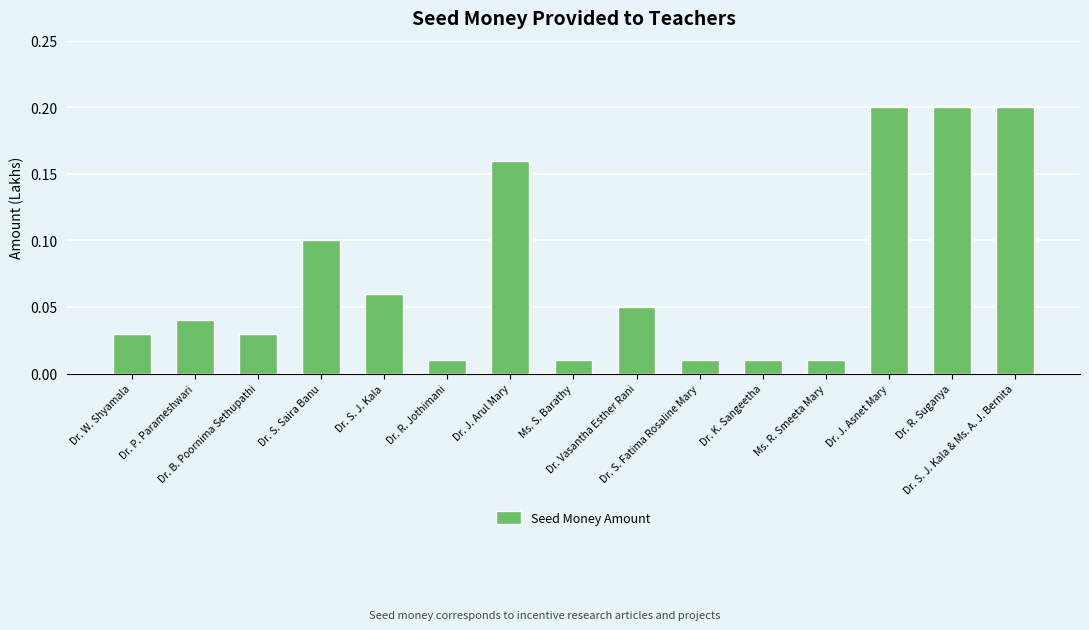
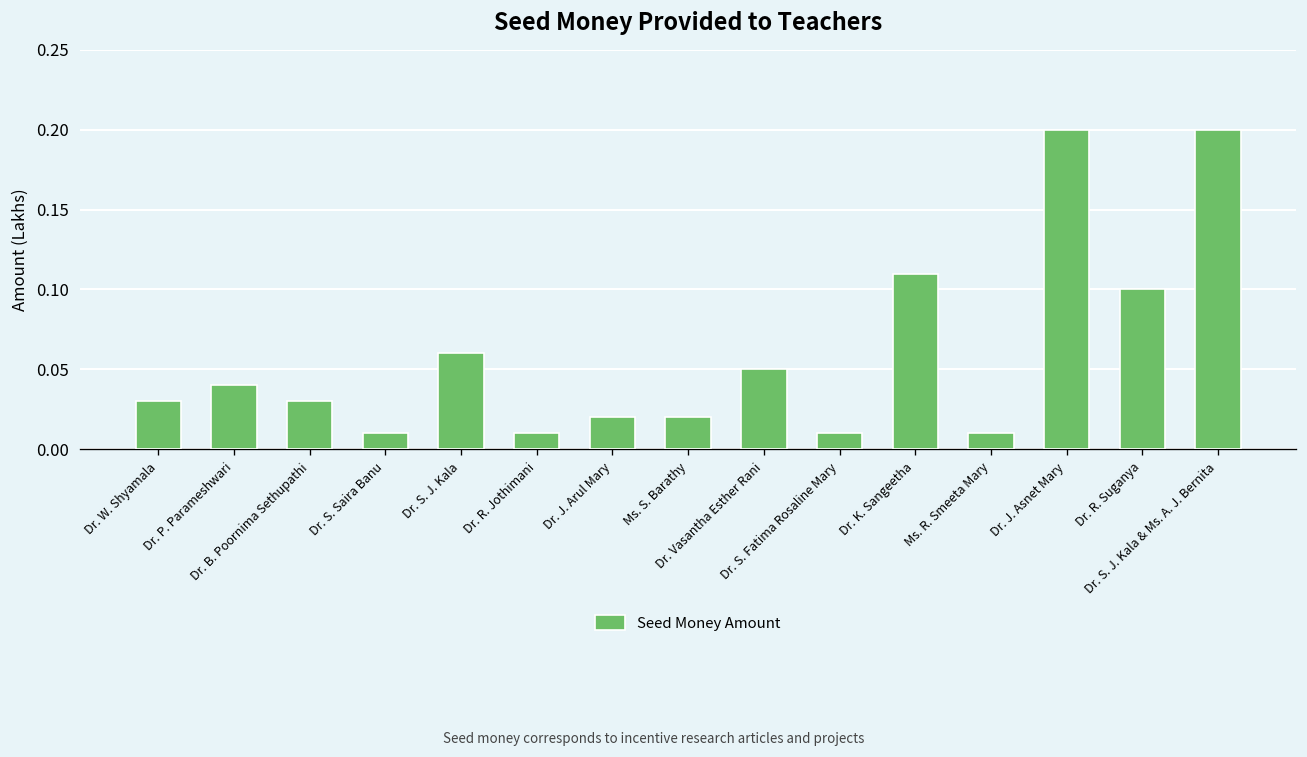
Dr. S. Saira Banu: 0.10 -> 0.01
Dr. J. Arul Mary: 0.16 -> 0.02
Ms. S. Barathy: 0.01 -> 0.02
Dr. K. Sangeetha: 0.01 -> 0.11
Dr. R. Suganya: 0.2 -> 0.1
